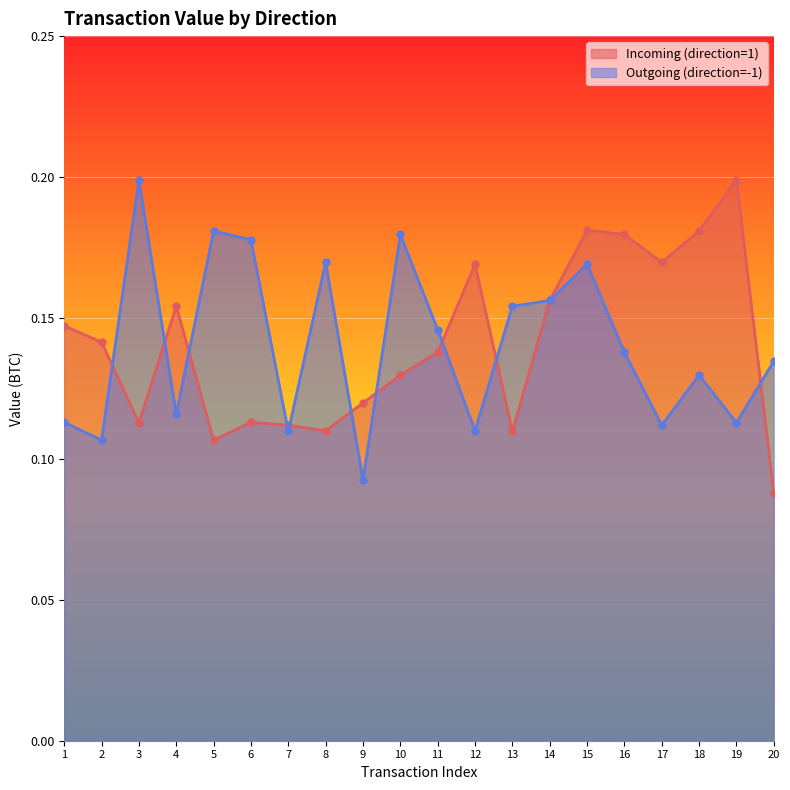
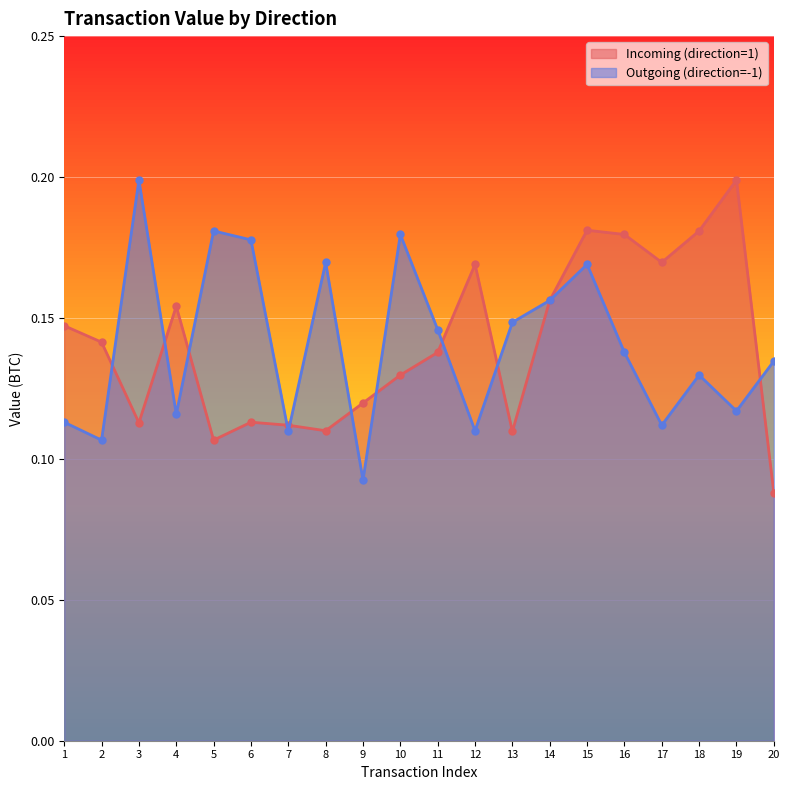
Outgoing (direction=-1), 13: 0.154 -> 0.148
Outgoing (direction=-1), 19: 0.113 -> 0.117
